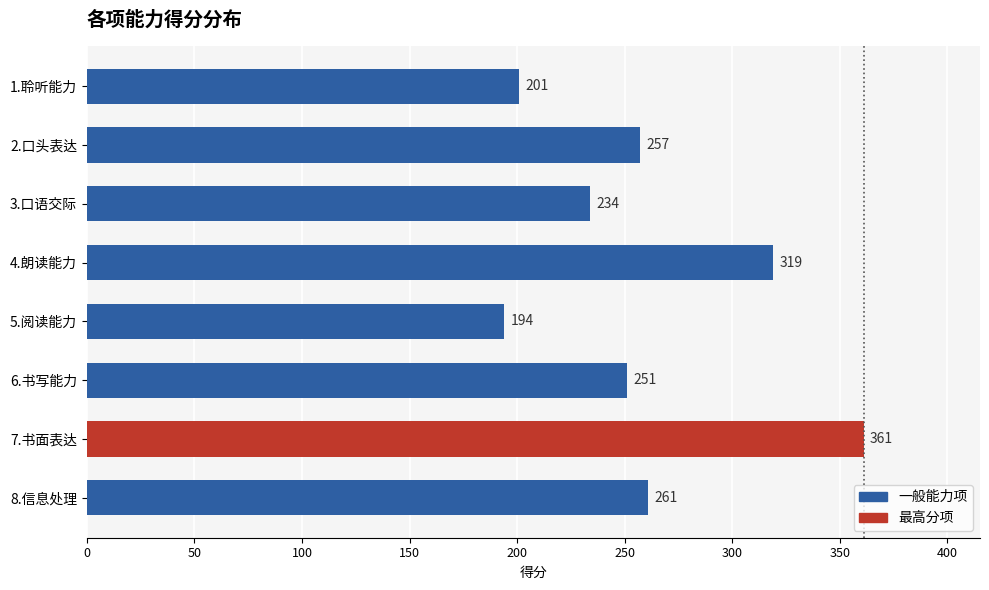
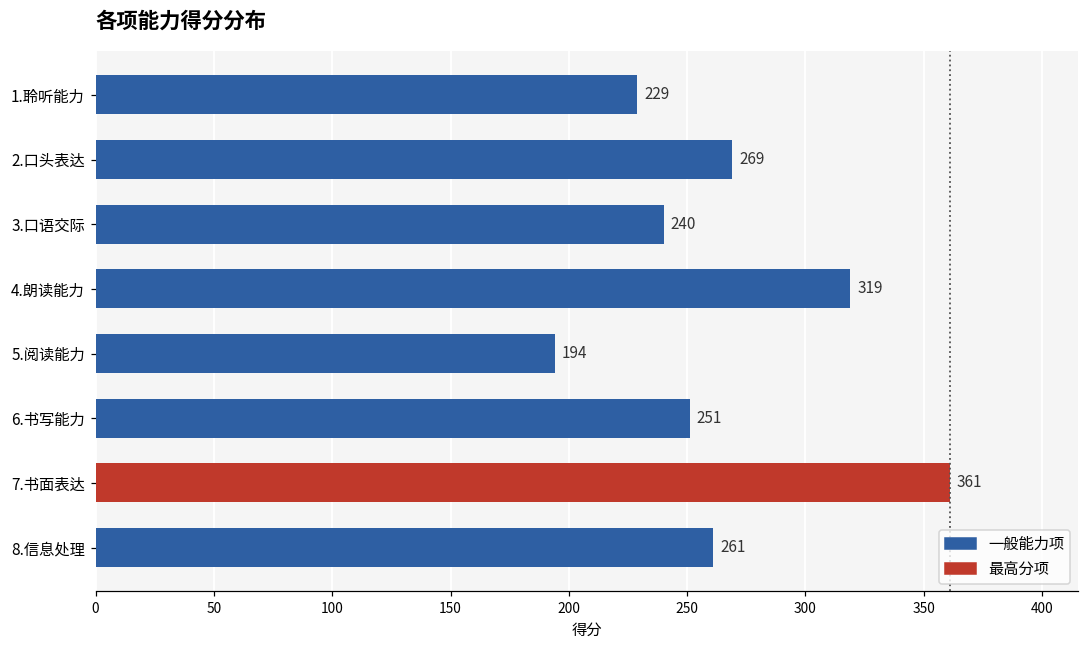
1.聆听能力: 201 -> 229
2.口头表达: 257 -> 269
3.口语交际: 234 -> 240
